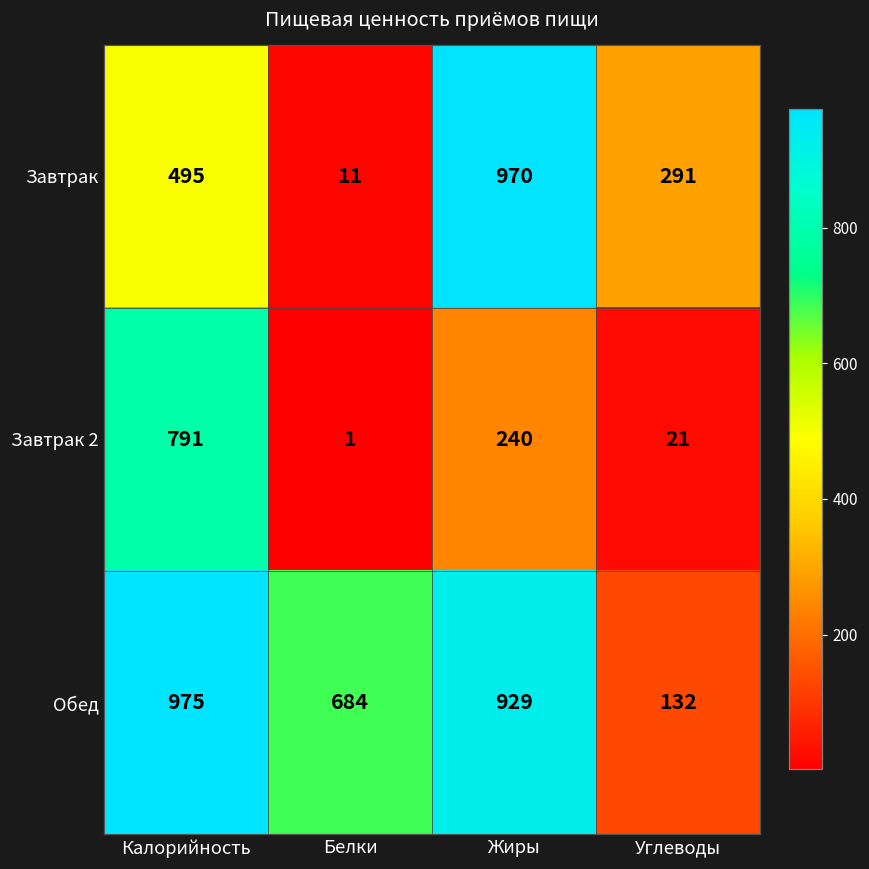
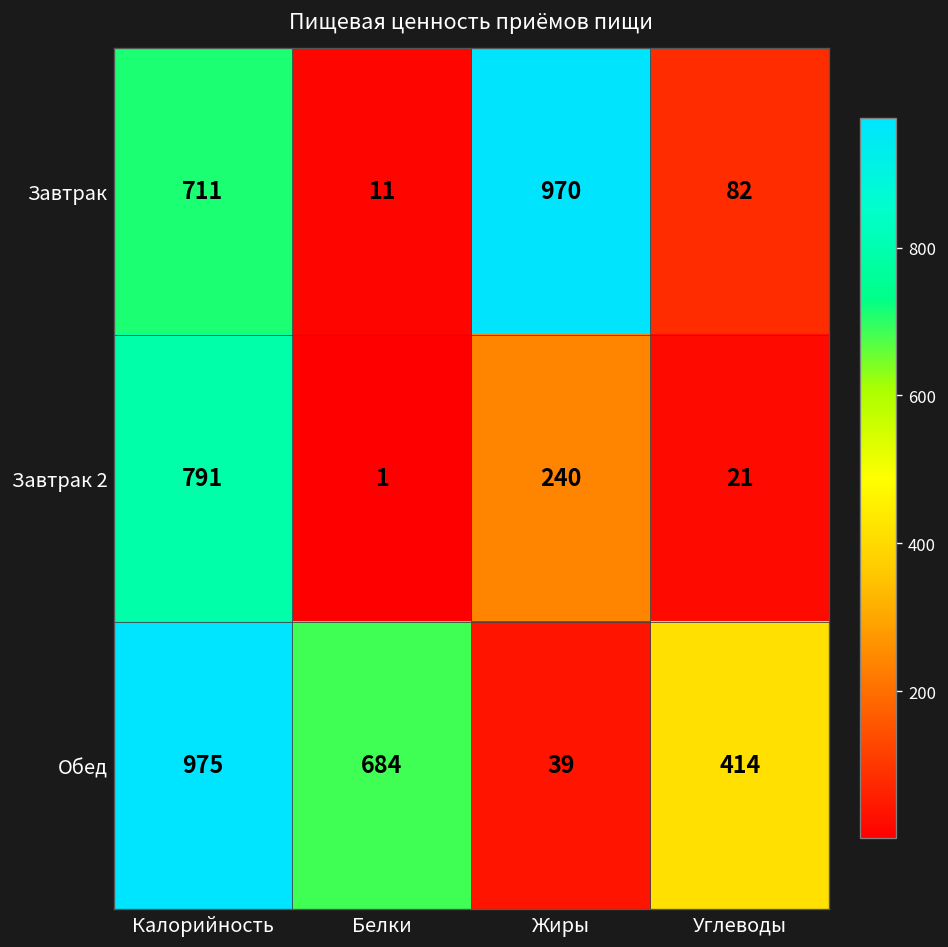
Завтрак, Калорийность: 495 -> 711
Завтрак, Углеводы: 291 -> 82
Обед, Жиры: 929 -> 39
Обед, Углеводы: 132 -> 414
